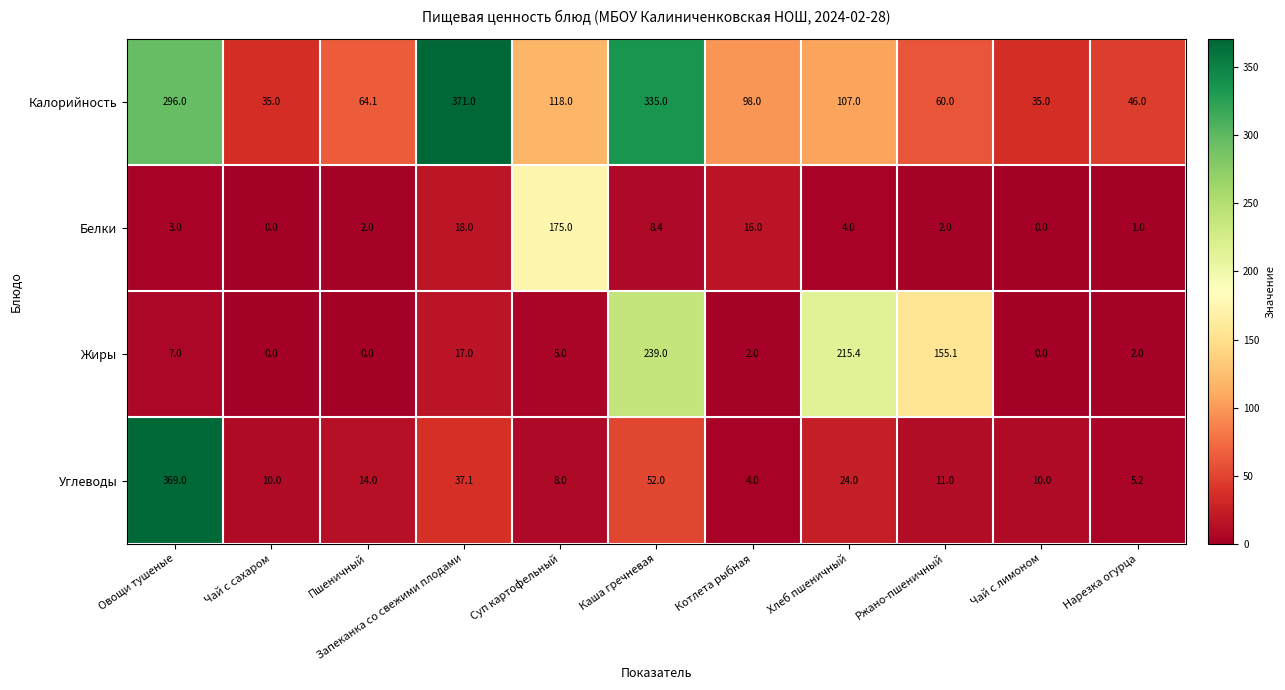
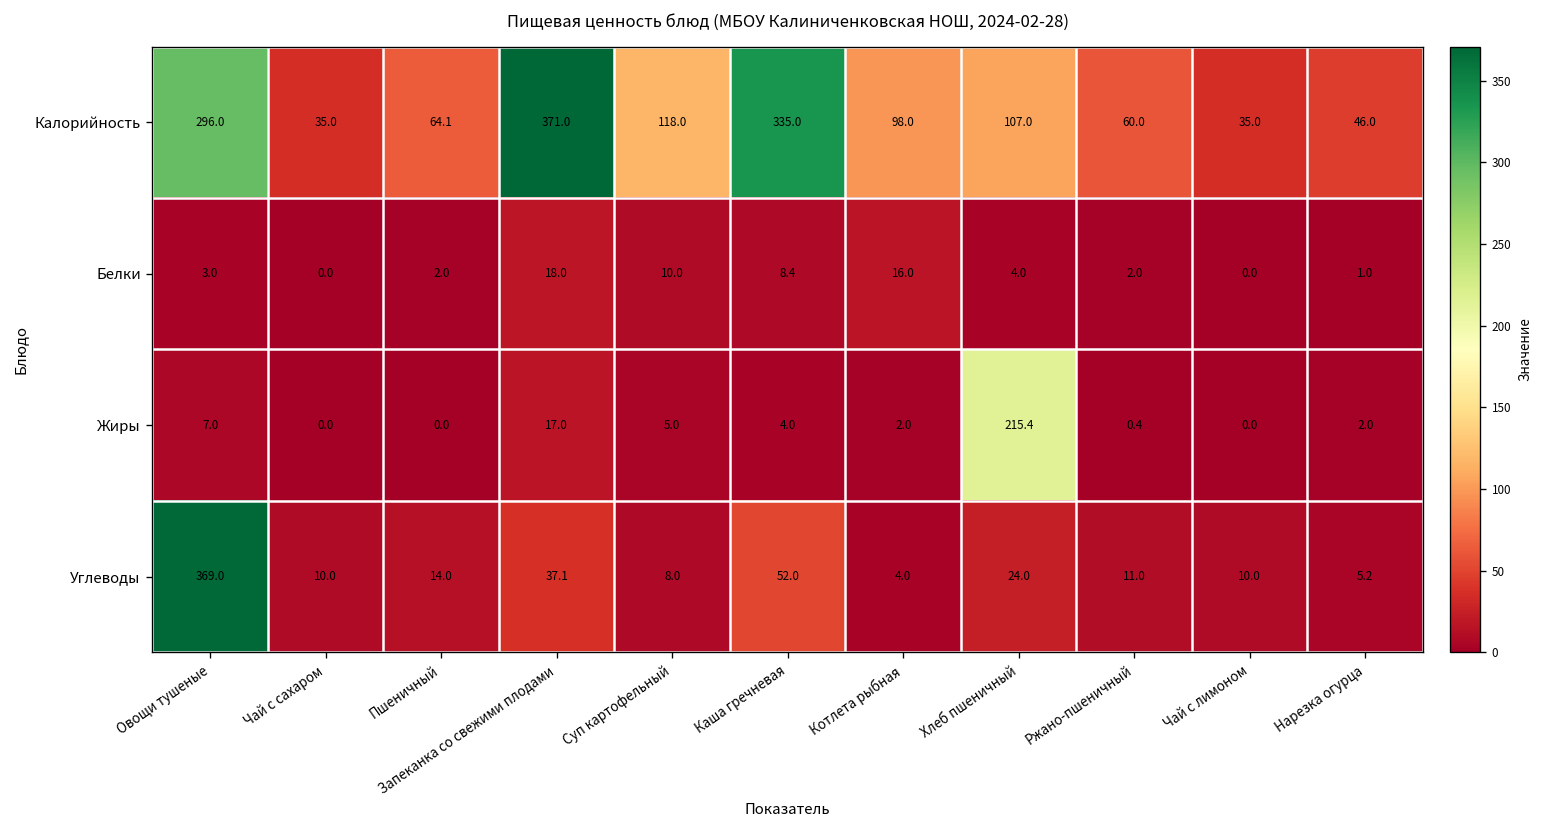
Белки, Суп картофельный: 175.0 -> 10.0
Жиры, Каша гречневая: 239.0 -> 4.0
Жиры, Ржано-пшеничный: 155.1 -> 0.4
